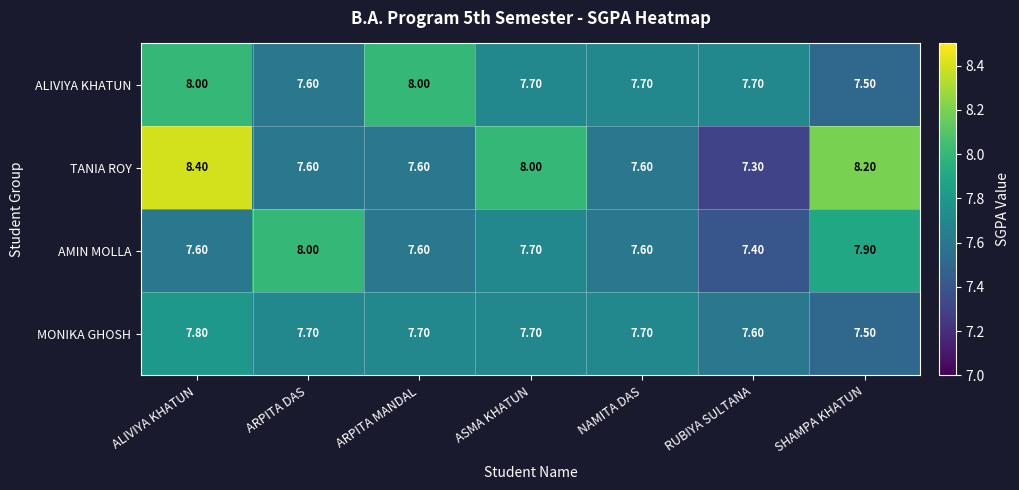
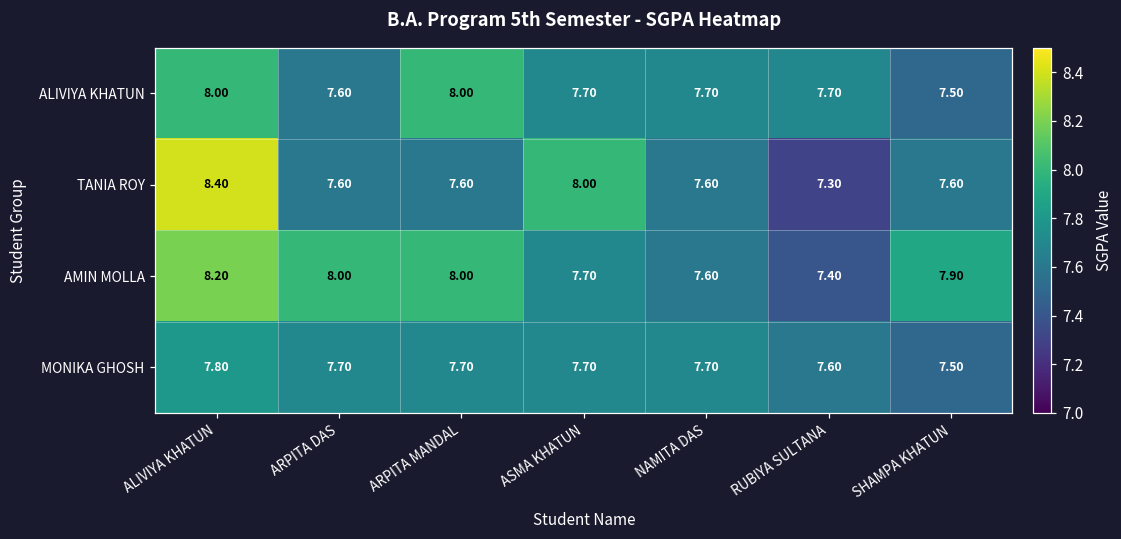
TANIA ROY, SHAMPA KHATUN: 8.20 -> 7.60
AMIN MOLLA, ALIVIYA KHATUN: 7.60 -> 8.20
AMIN MOLLA, ARPITA MANDAL: 7.60 -> 8.00
